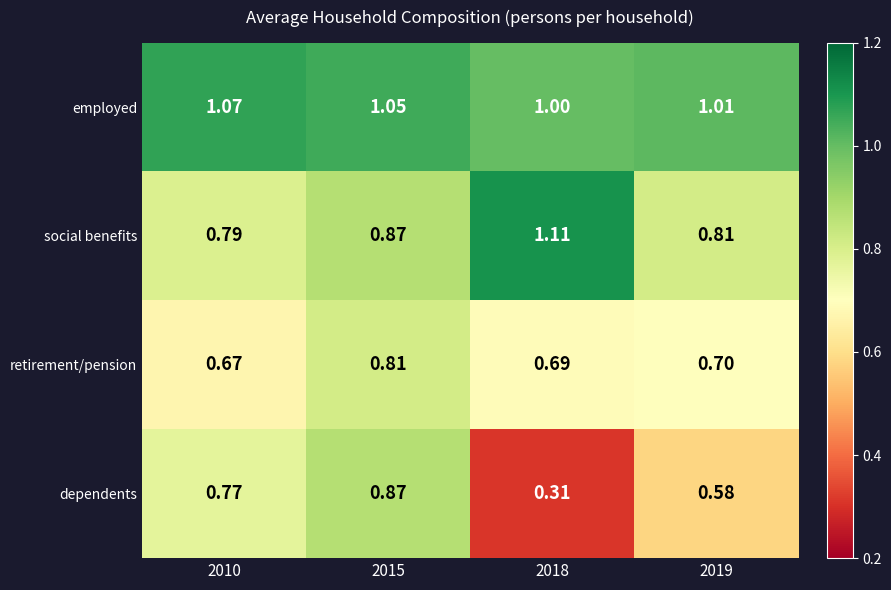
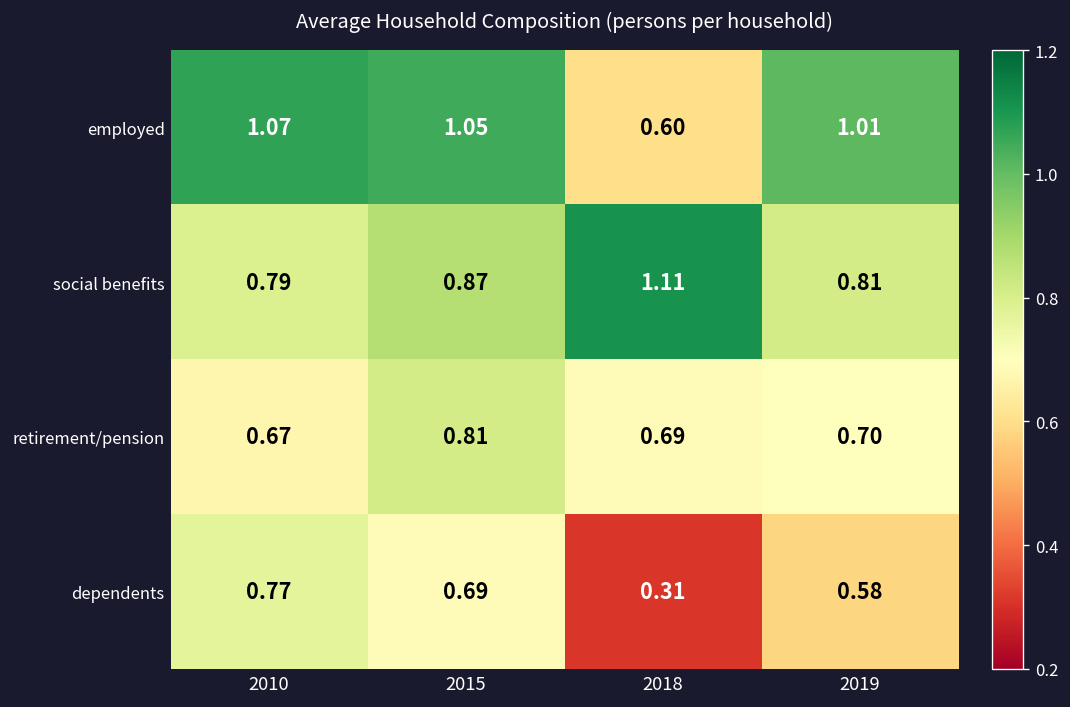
employed, 2018: 1.00 -> 0.60
dependents, 2015: 0.87 -> 0.69
